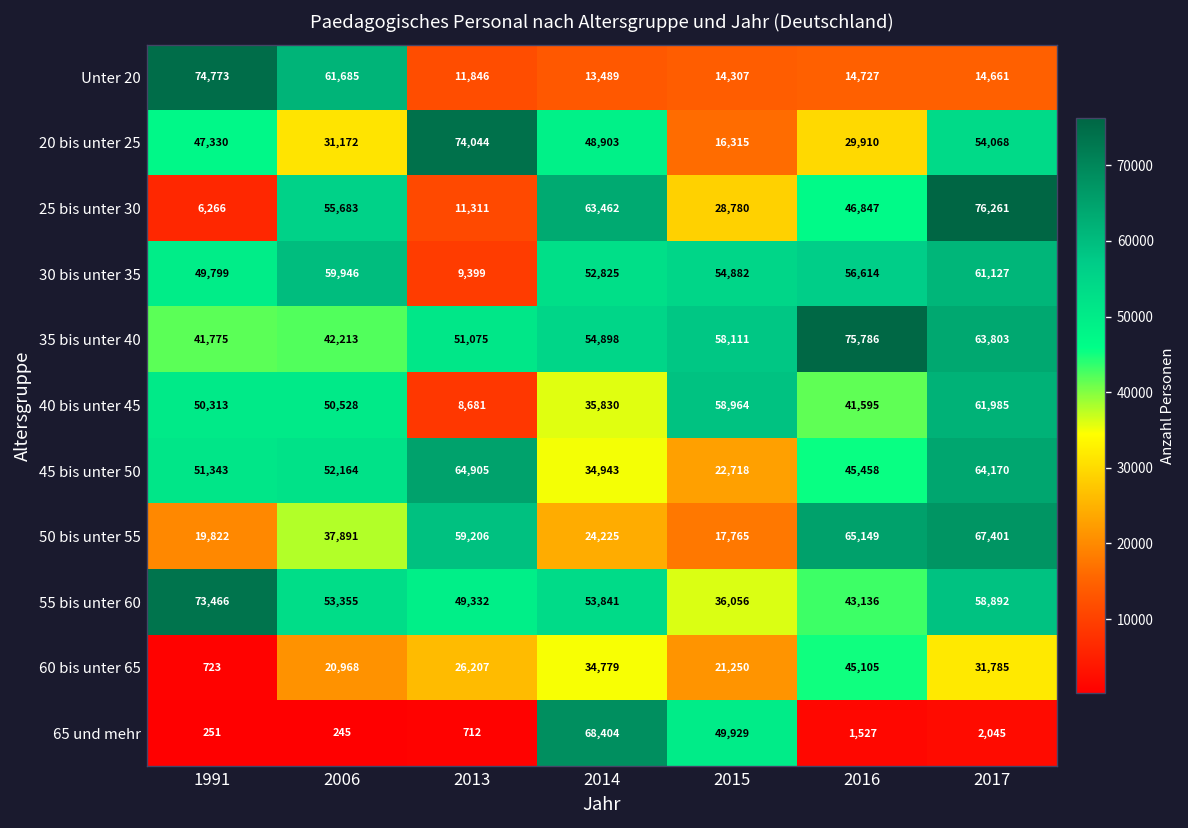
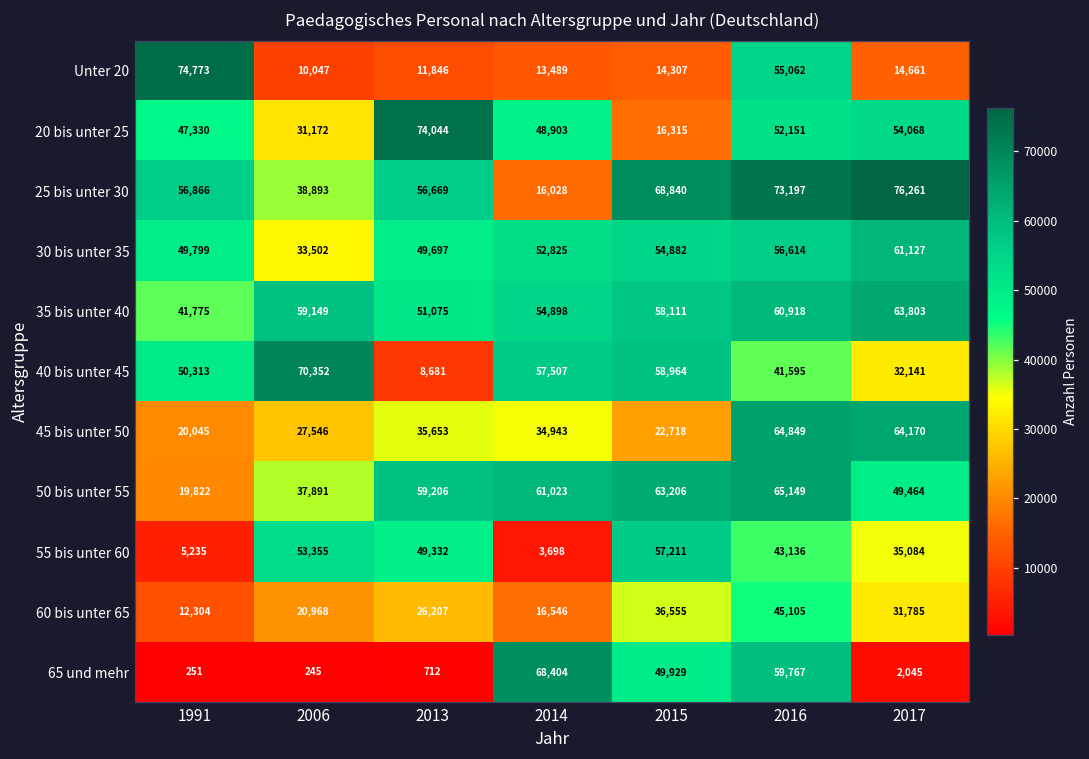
Unter 20, 2006: 61,685 -> 10,047
Unter 20, 2016: 14,727 -> 55,062
20 bis unter 25, 2016: 29,910 -> 52,151
25 bis unter 30, 1991: 6,266 -> 56,866
25 bis unter 30, 2006: 55,683 -> 38,893
25 bis unter 30, 2013: 11,311 -> 56,669
25 bis unter 30, 2014: 63,462 -> 16,028
25 bis unter 30, 2015: 28,780 -> 68,840
25 bis unter 30, 2016: 46,847 -> 73,197
30 bis unter 35, 2006: 59,946 -> 33,502
30 bis unter 35, 2013: 9,399 -> 49,697
35 bis unter 40, 2006: 42,213 -> 59,149
35 bis unter 40, 2016: 75,786 -> 60,918
40 bis unter 45, 2006: 50,528 -> 70,352
40 bis unter 45, 2014: 35,830 -> 57,507
40 bis unter 45, 2017: 61,985 -> 32,141
45 bis unter 50, 1991: 51,343 -> 20,045
45 bis unter 50, 2006: 52,164 -> 27,546
45 bis unter 50, 2013: 64,905 -> 35,653
45 bis unter 50, 2016: 45,458 -> 64,849
50 bis unter 55, 2014: 24,225 -> 61,023
50 bis unter 55, 2015: 17,765 -> 63,206
50 bis unter 55, 2017: 67,401 -> 49,464
55 bis unter 60, 1991: 73,466 -> 5,235
55 bis unter 60, 2014: 53,841 -> 3,698
55 bis unter 60, 2015: 36,056 -> 57,211
55 bis unter 60, 2017: 58,892 -> 35,084
60 bis unter 65, 1991: 723 -> 12,304
60 bis unter 65, 2014: 34,779 -> 16,546
60 bis unter 65, 2015: 21,250 -> 36,555
65 und mehr, 2016: 1,527 -> 59,767
